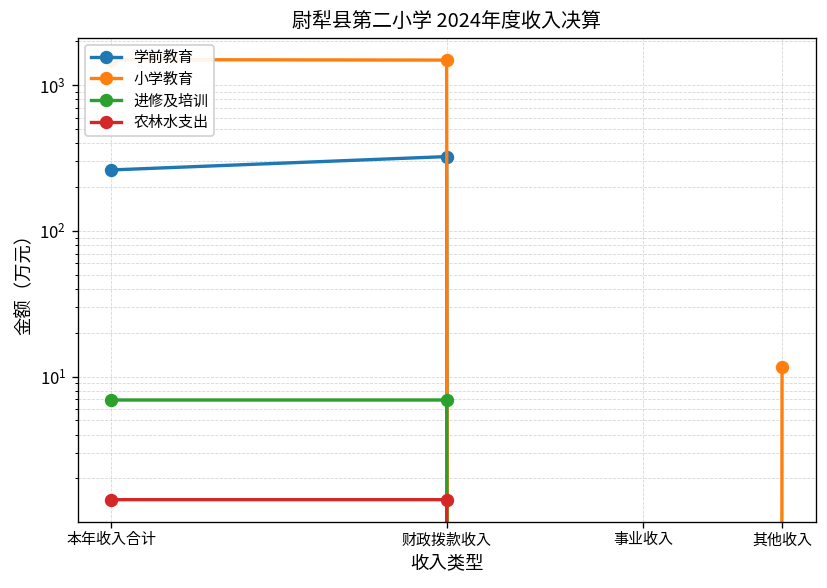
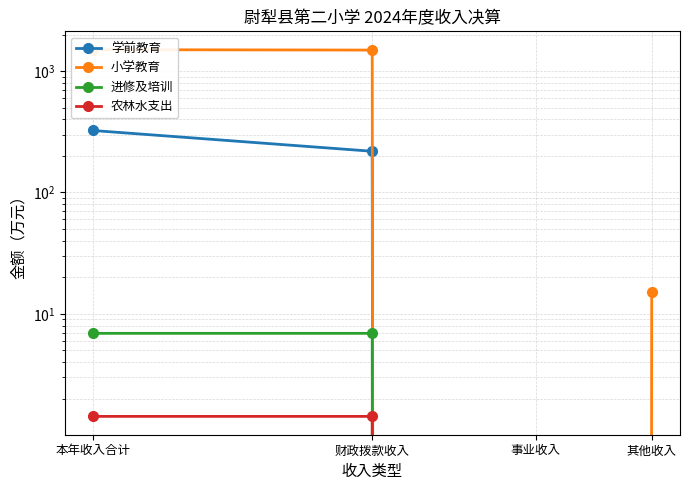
学前教育, 本年收入合计: 260 -> 320
学前教育, 财政拨款收入: 320 -> 220
小学教育, 其他收入: 12 -> 15
